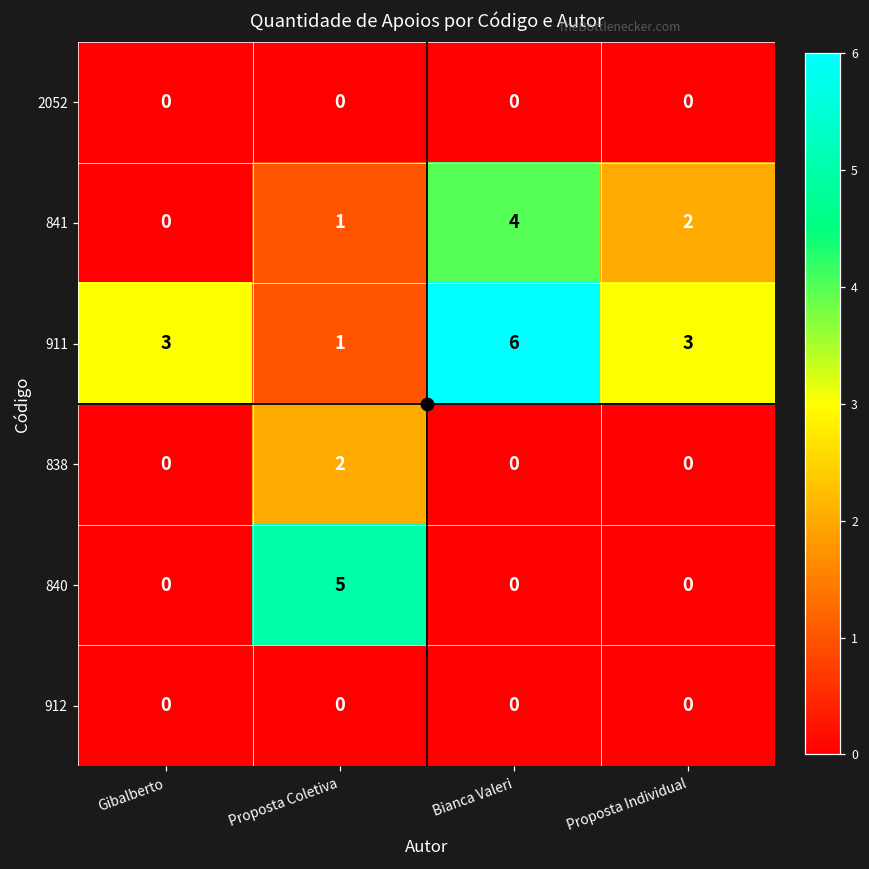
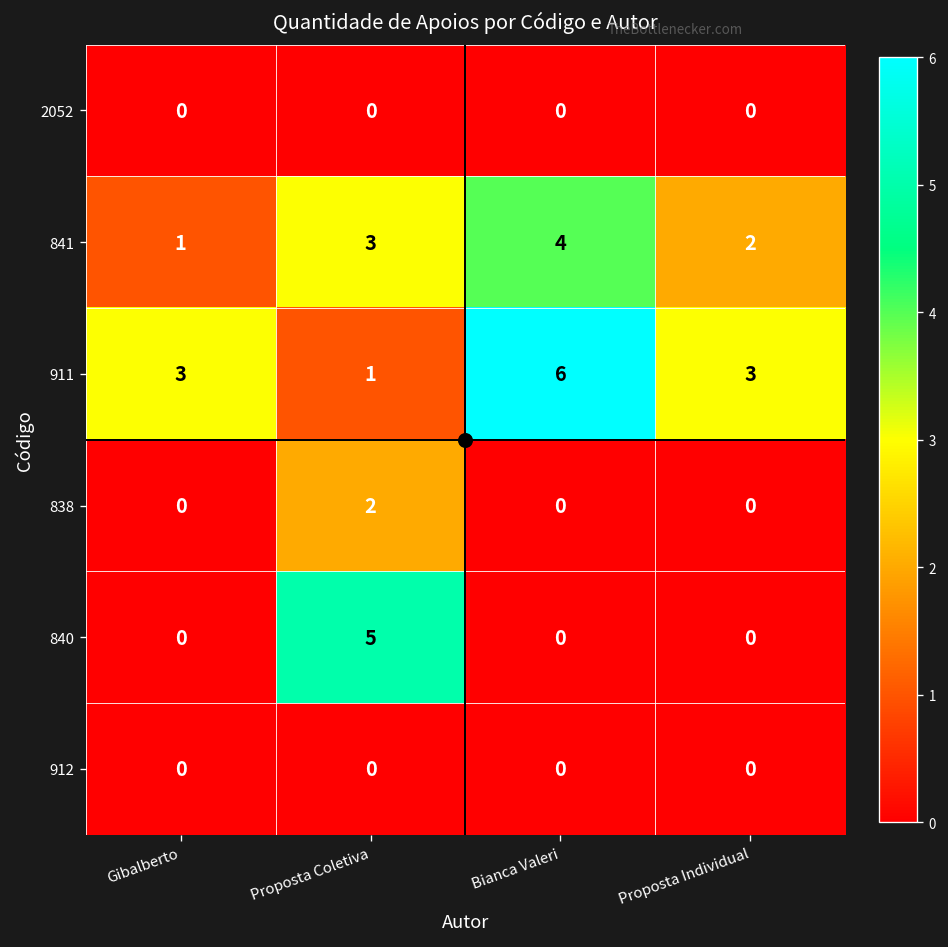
841, Gibalberto: 0 -> 1
841, Proposta Coletiva: 1 -> 3
